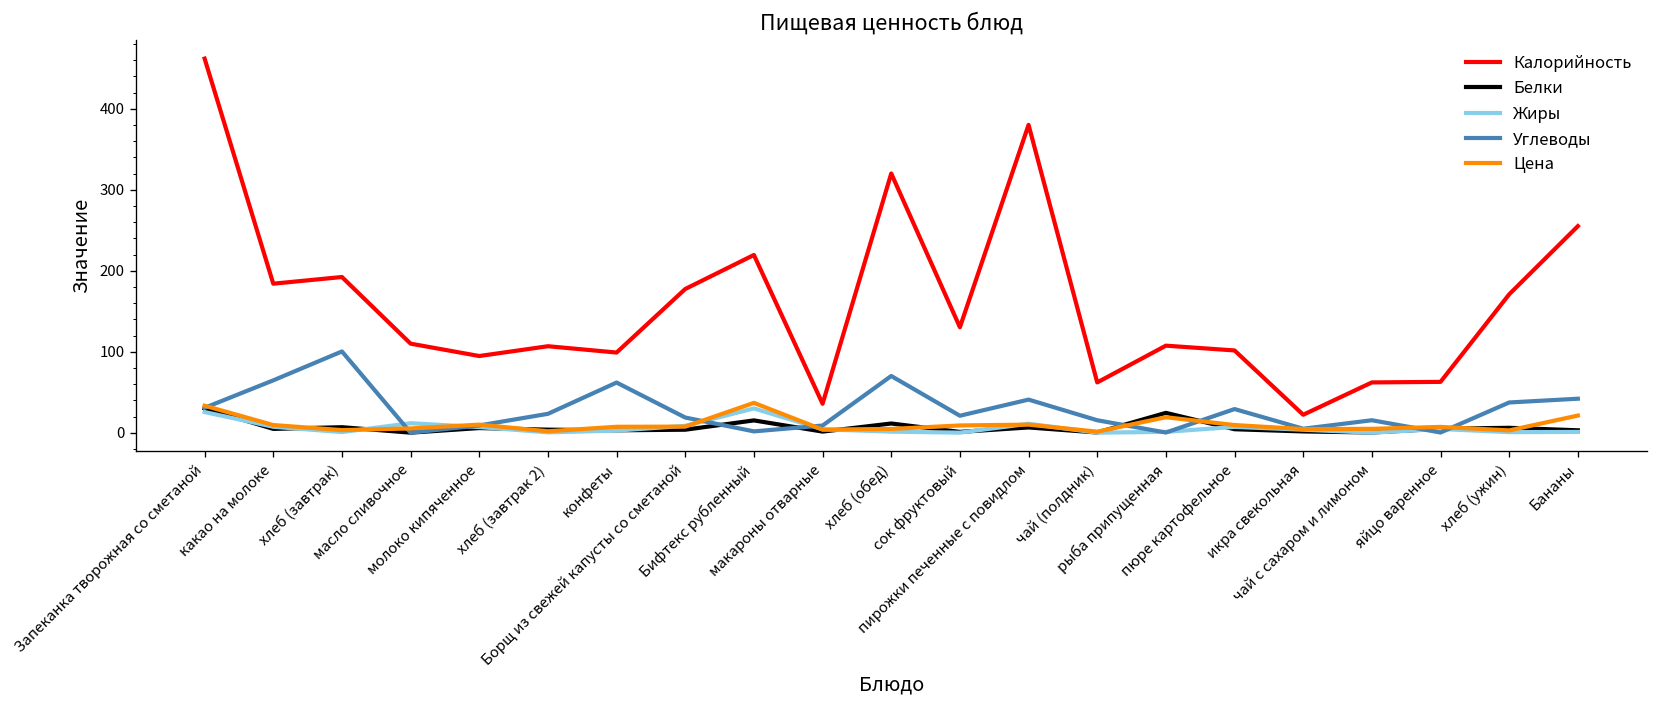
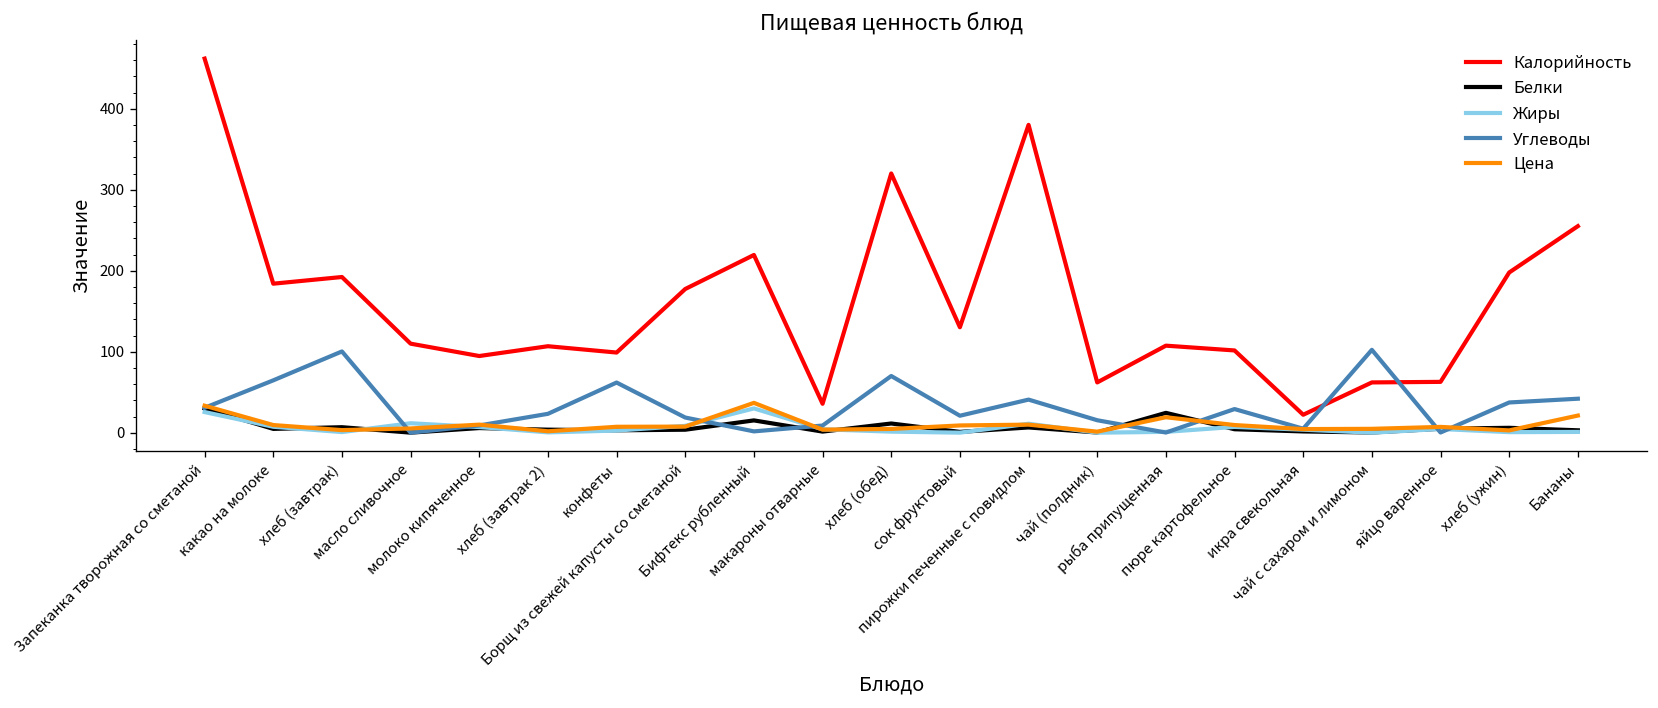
Углеводы, чай с сахаром и лимоном: 20 -> 100
Калорийность, хлеб (ужин): 170 -> 200
